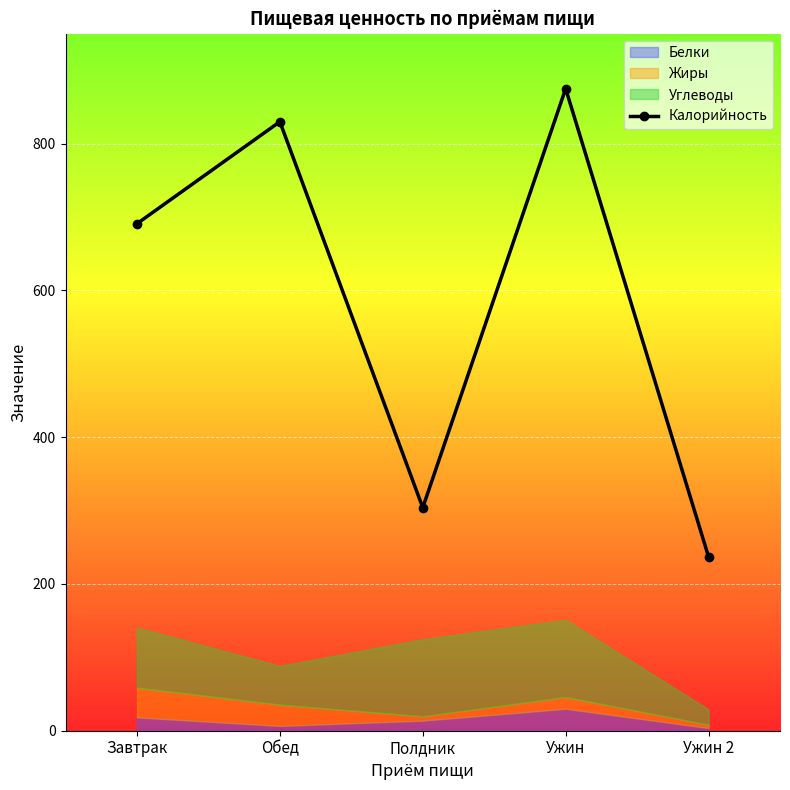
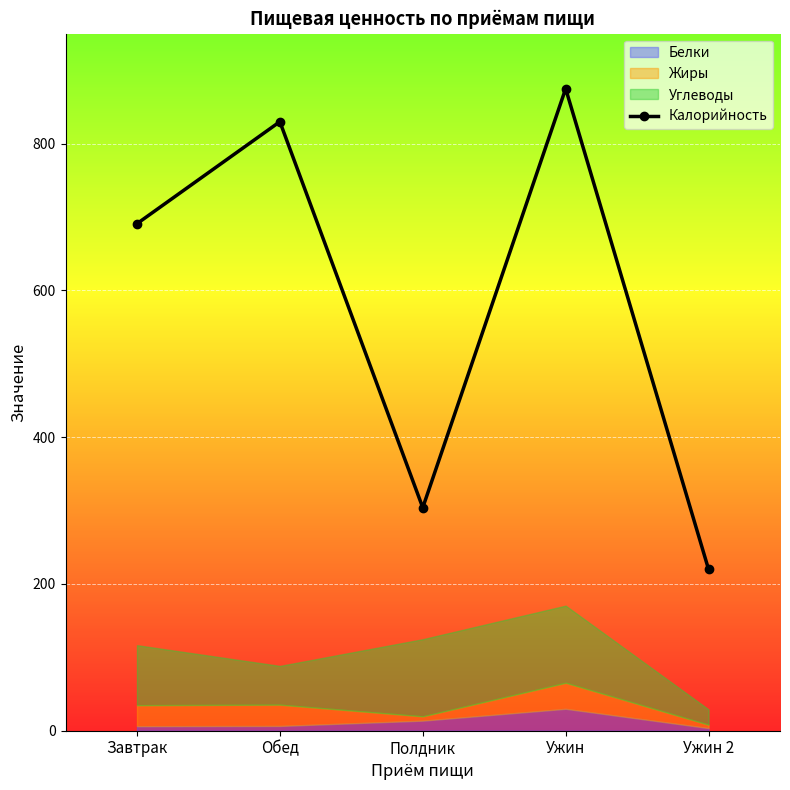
Белки, Завтрак: 20 -> 10
Жиры, Завтрак: 40 -> 30
Жиры, Ужин: 20 -> 40
Калорийность, Ужин 2: 240 -> 220
